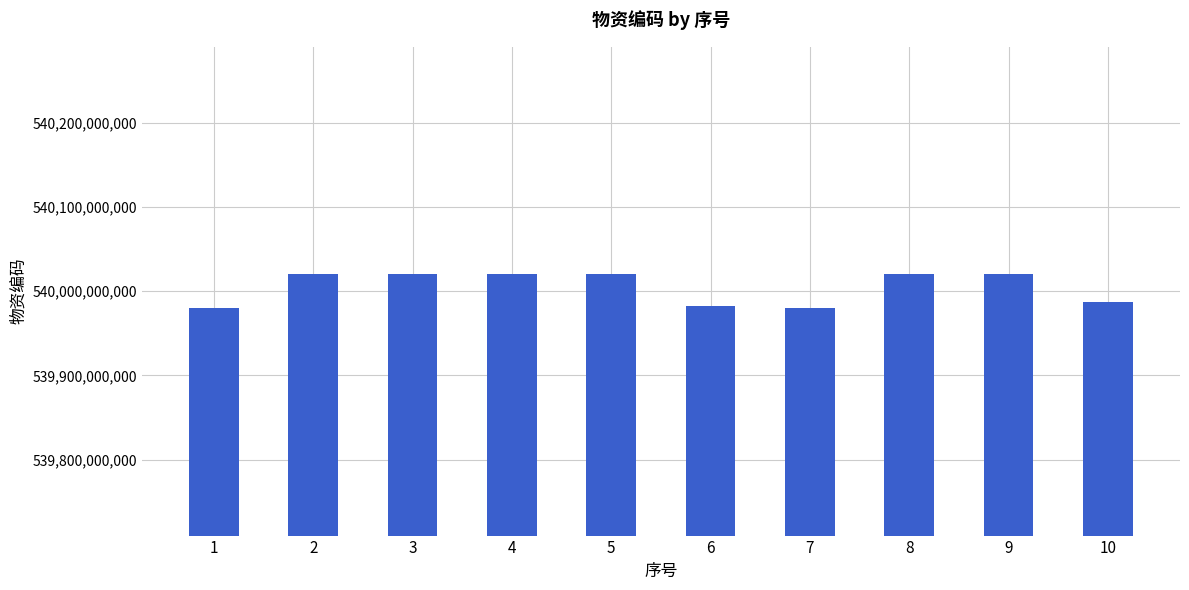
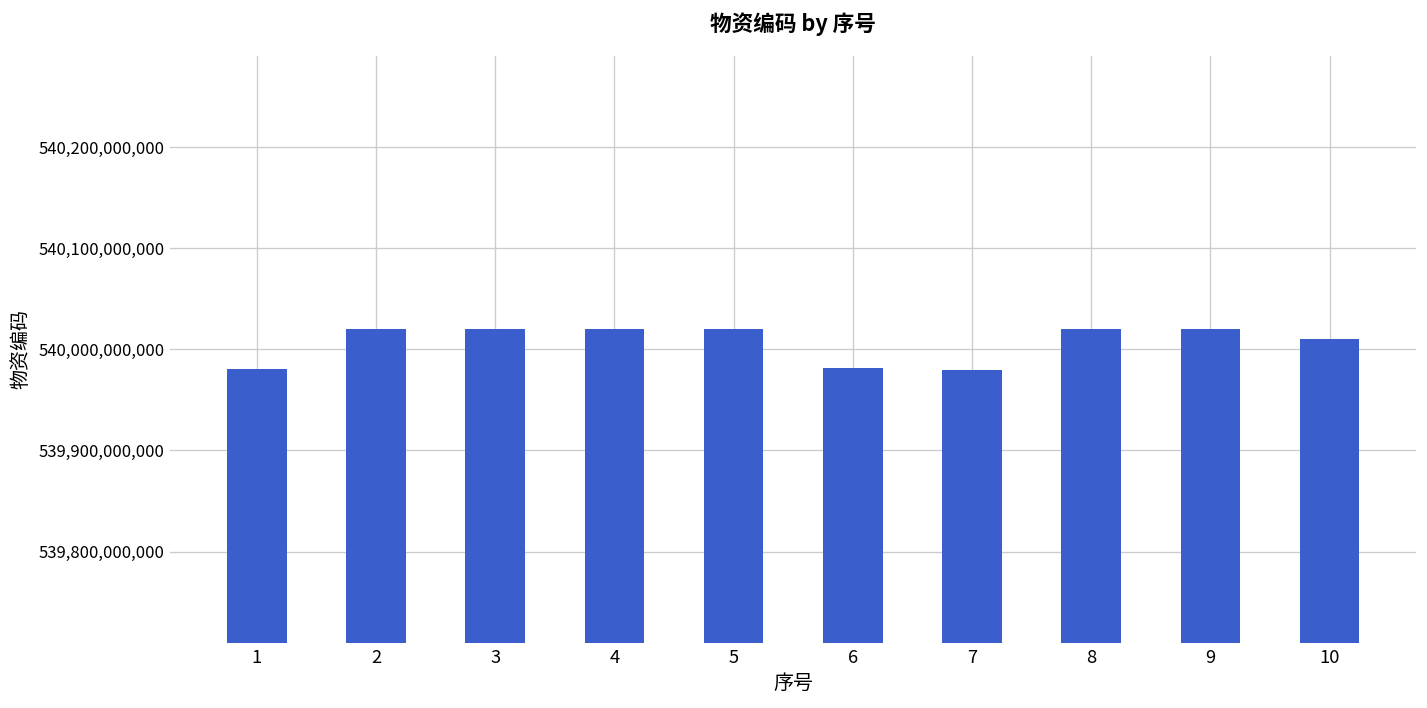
10: 539,990,000,000 -> 540,010,000,000
